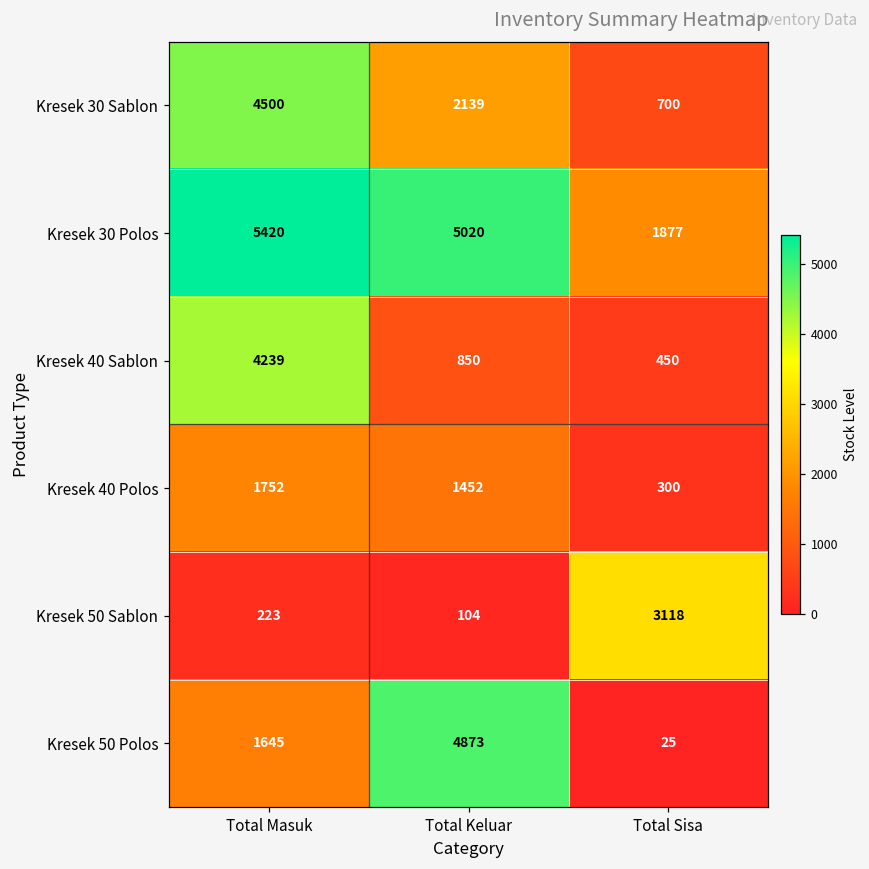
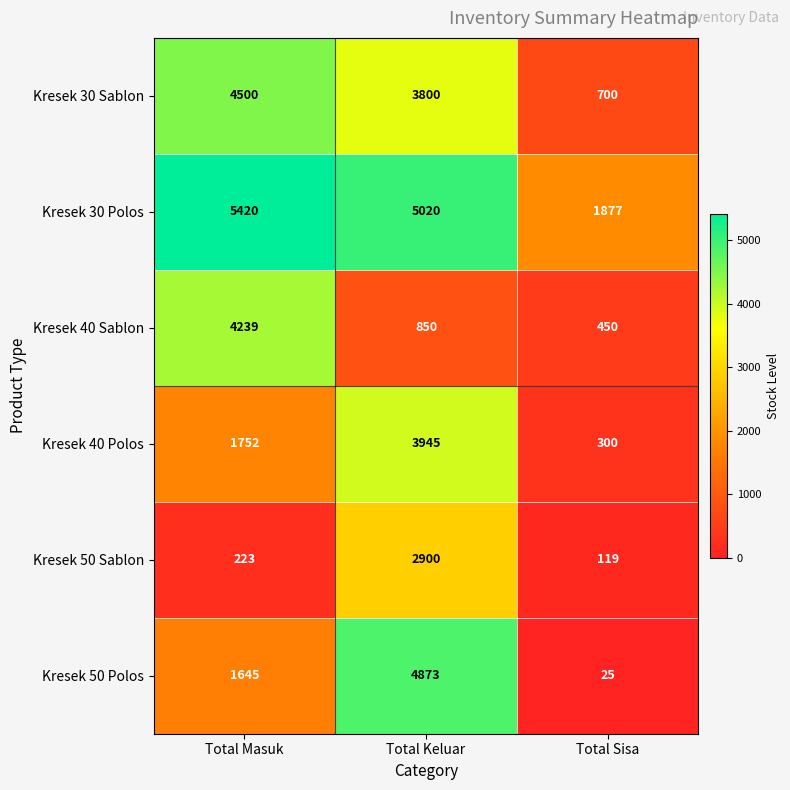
Kresek 30 Sablon, Total Keluar: 2139 -> 3800
Kresek 40 Polos, Total Keluar: 1452 -> 3945
Kresek 50 Sablon, Total Keluar: 104 -> 2900
Kresek 50 Sablon, Total Sisa: 3118 -> 119
